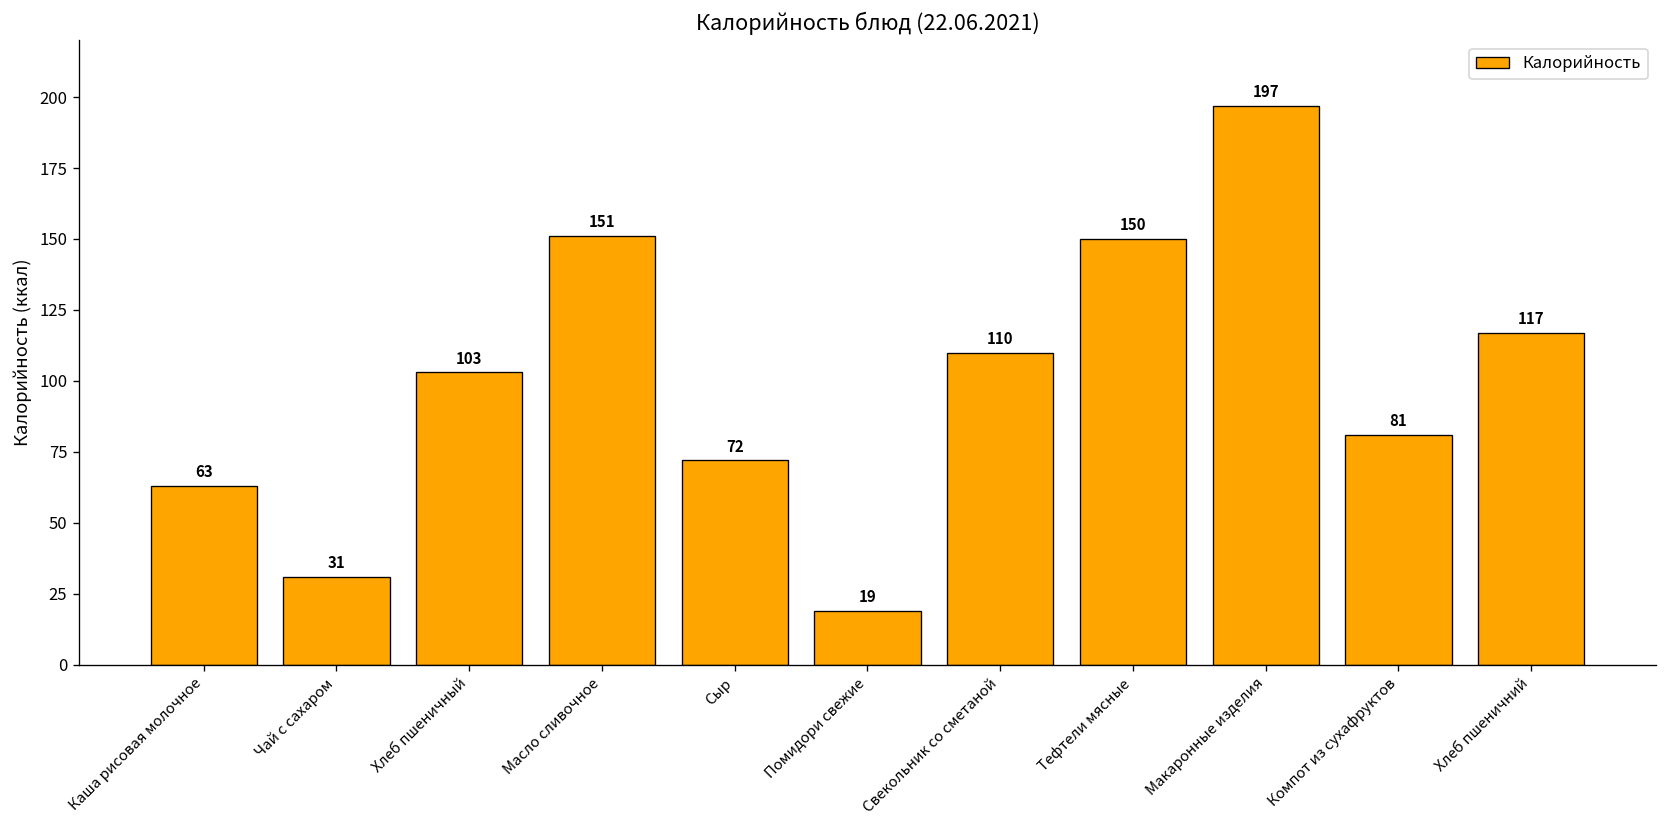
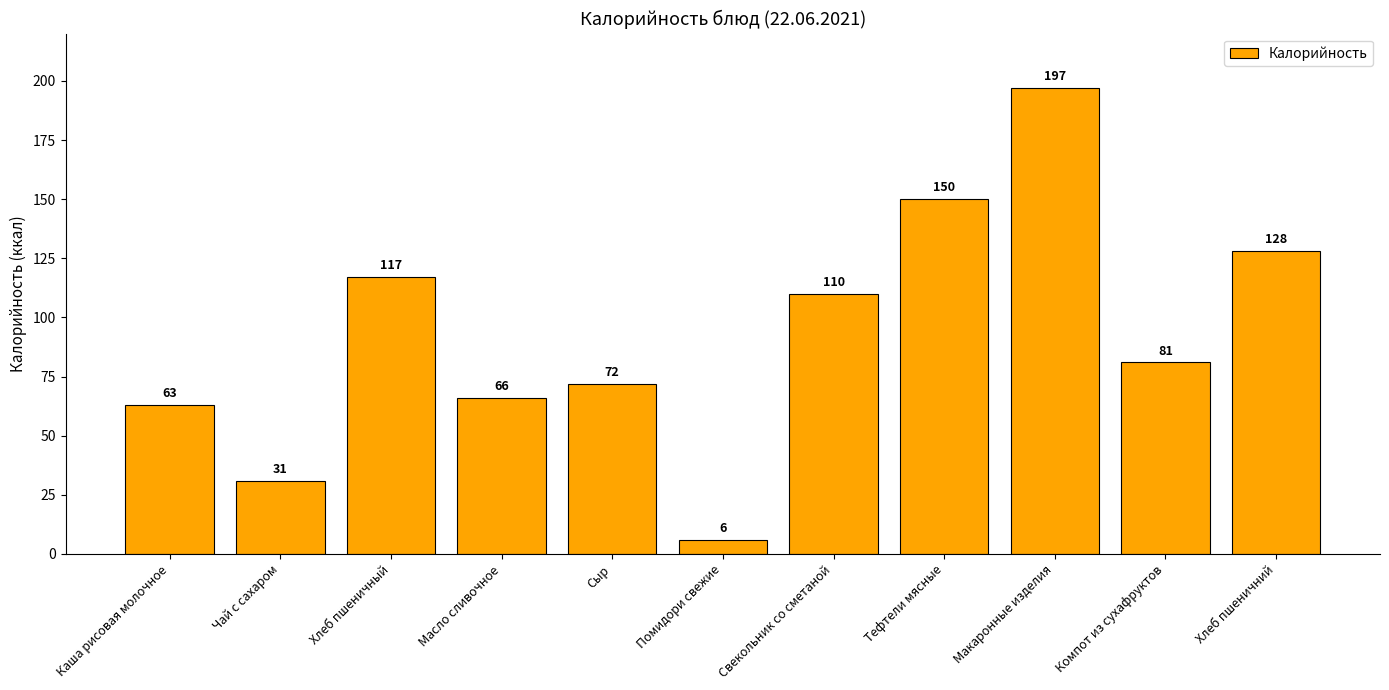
Хлеб пшеничный: 103 -> 117
Масло сливочное: 151 -> 66
Помидори свежие: 19 -> 6
Хлеб пшеничний: 117 -> 128
